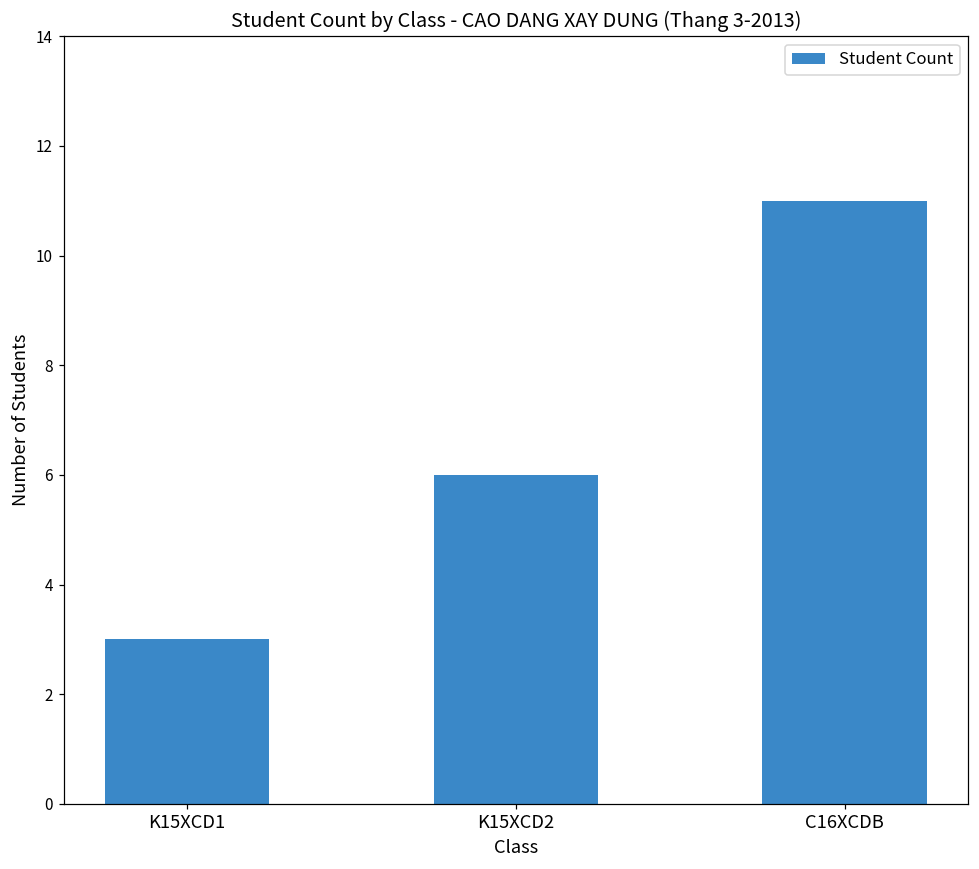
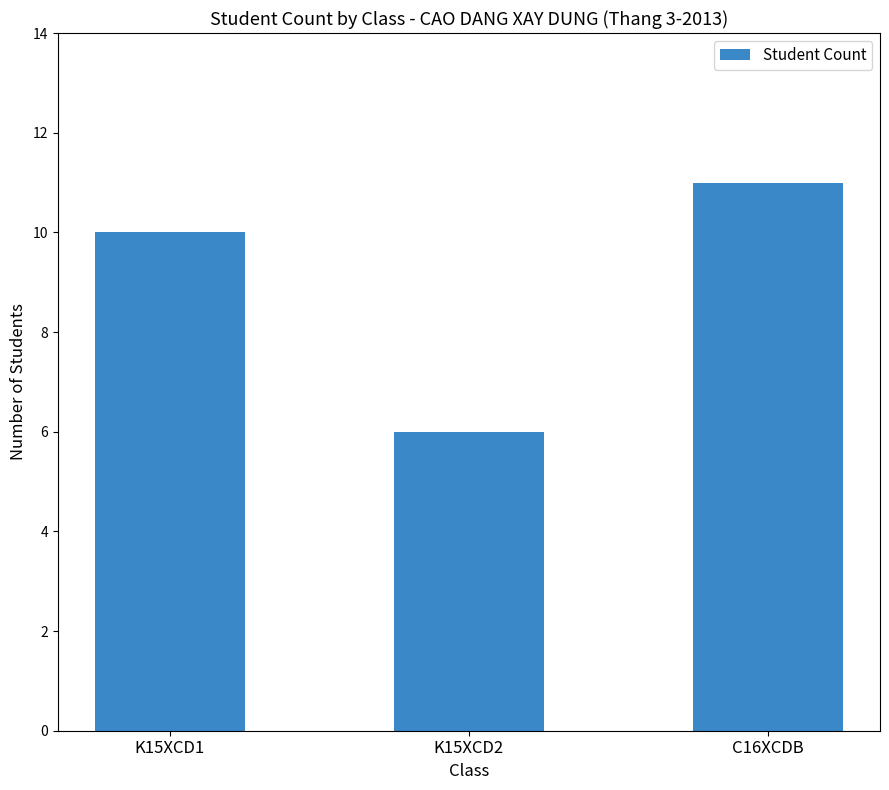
K15XCD1: 3 -> 10
